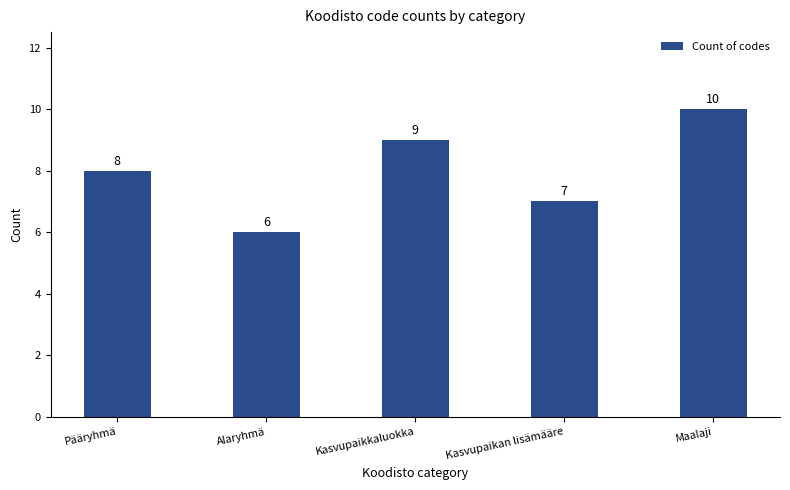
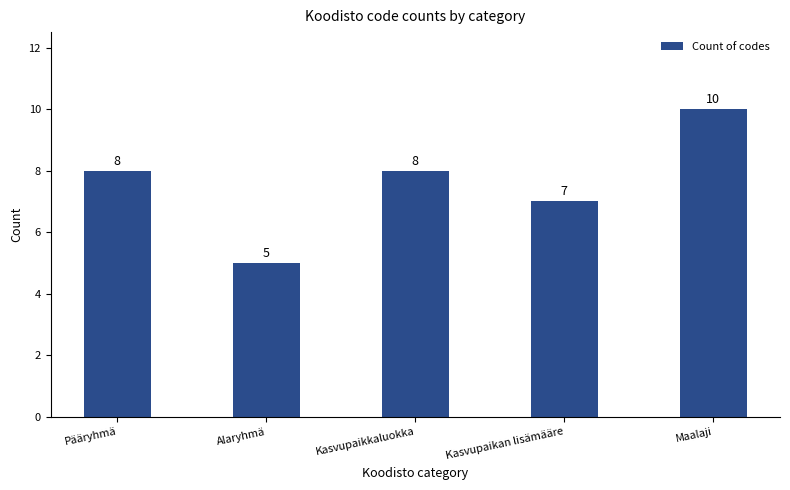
Alaryhmä: 6 -> 5
Kasvupaikkaluokka: 9 -> 8
